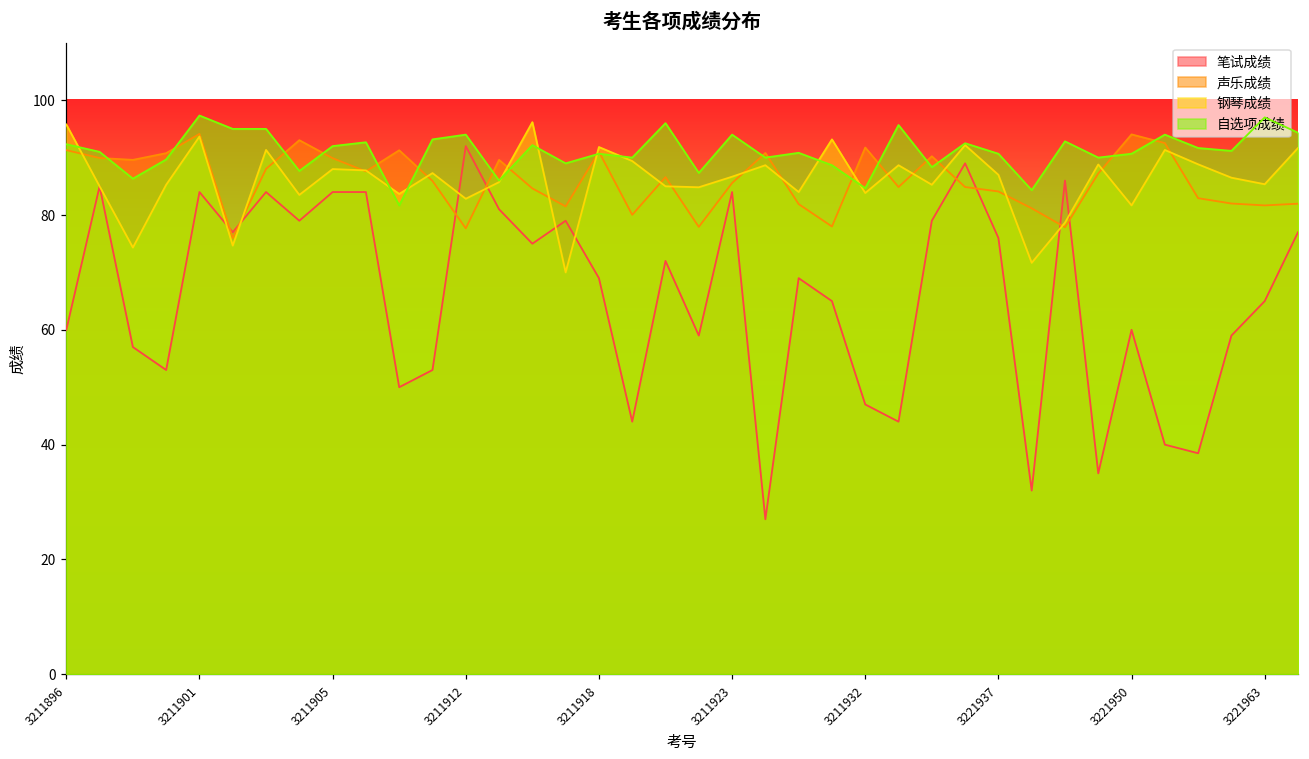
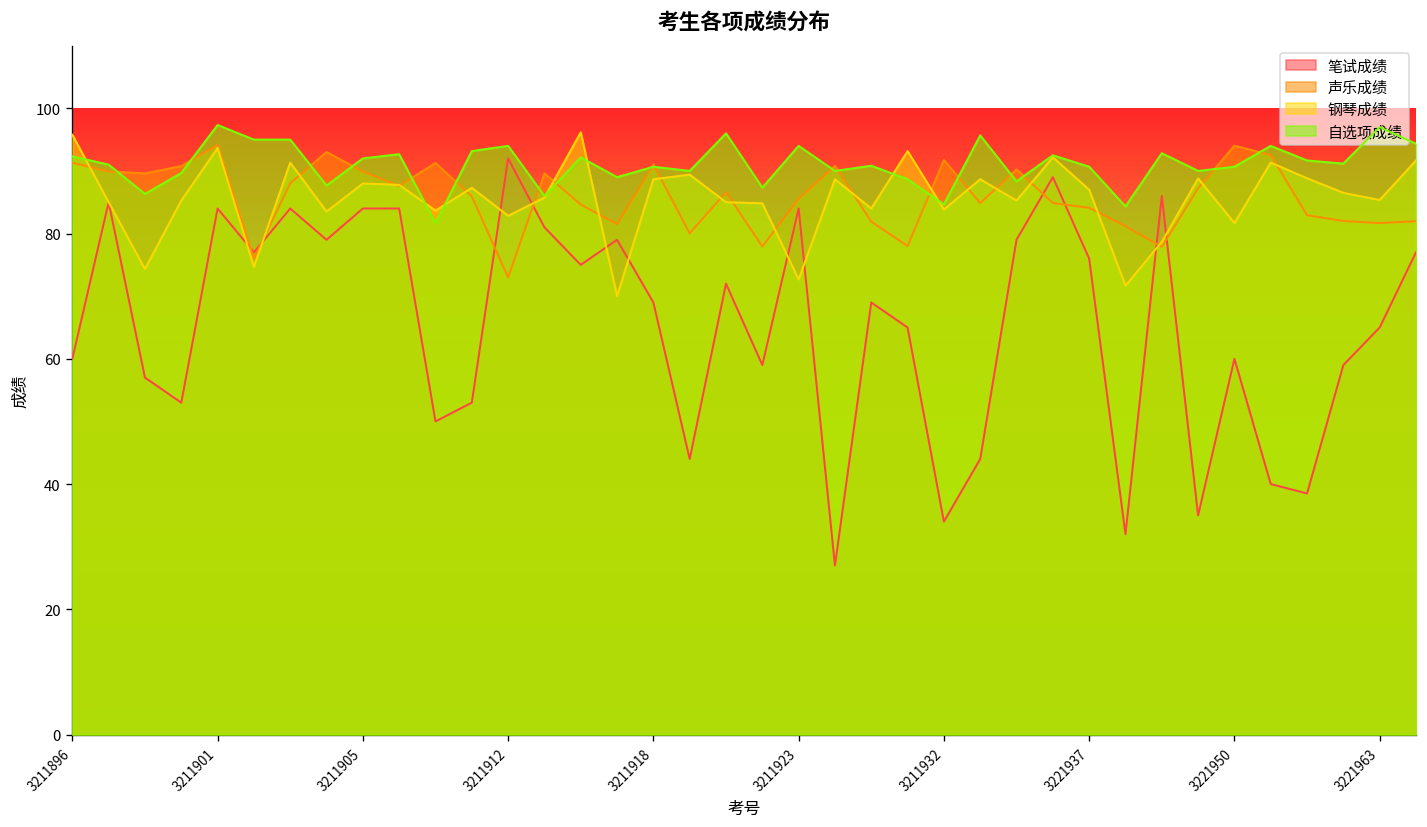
声乐成绩, 3211912: 78 -> 73
钢琴成绩, 3211918: 92 -> 89
钢琴成绩, 3211923: 87 -> 73
笔试成绩, 3211932: 47 -> 34
